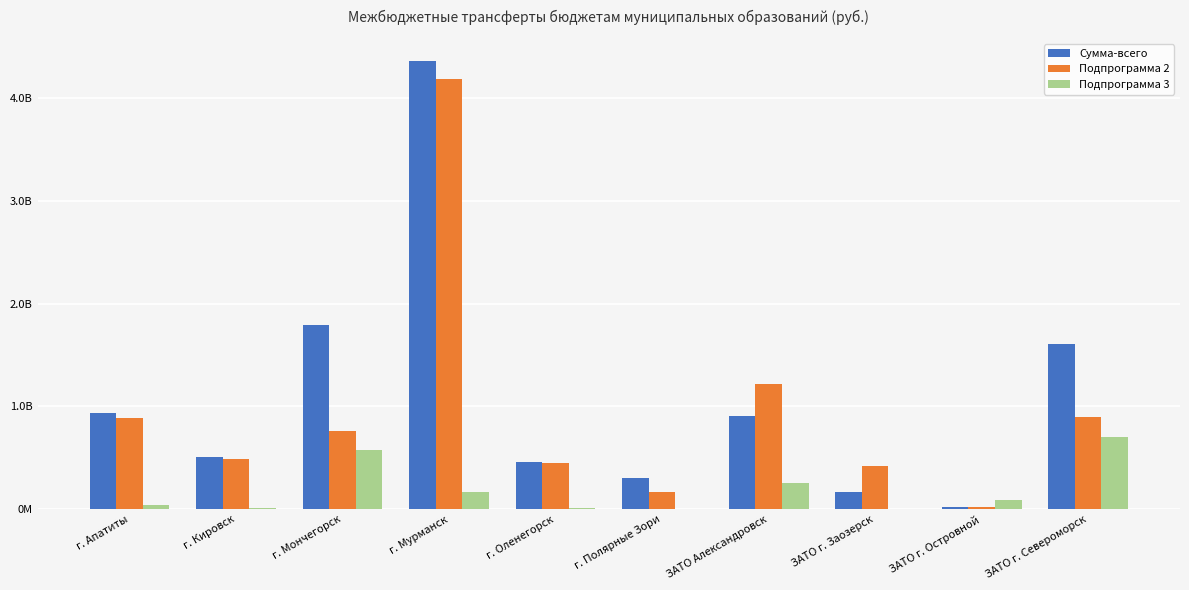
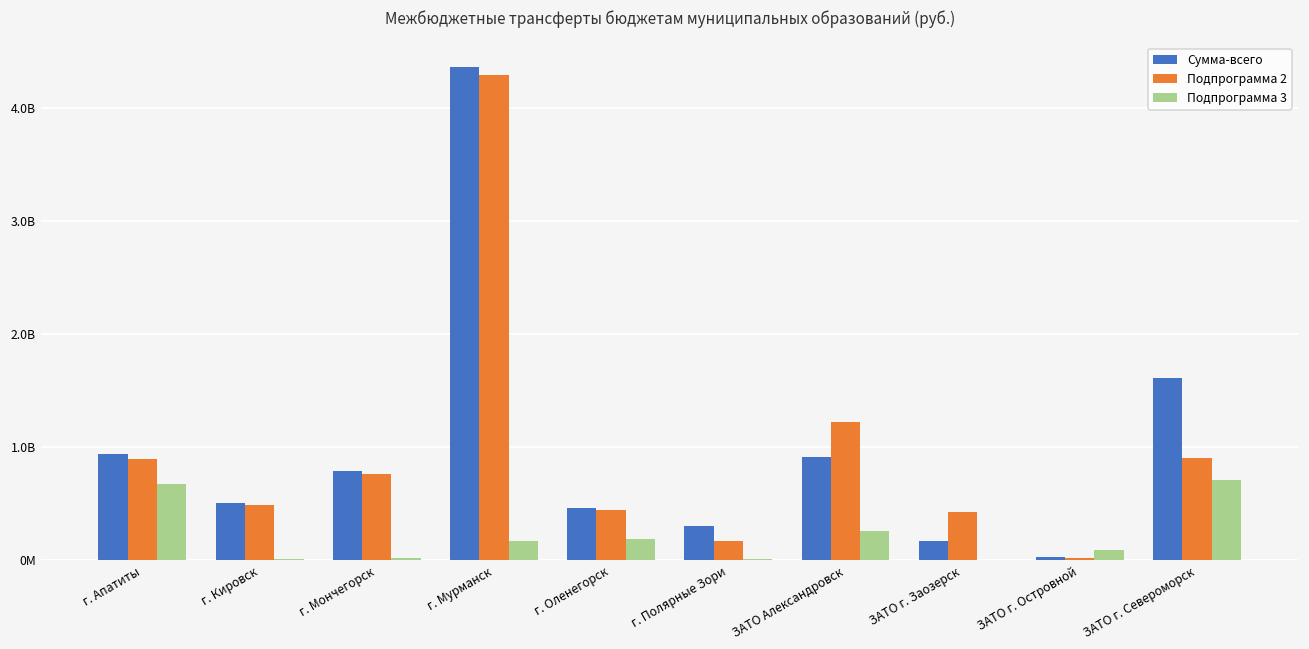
Подпрограмма 3, г. Апатиты: 50000000 -> 670000000
Сумма-всего, г. Мончегорск: 1790000000 -> 790000000
Подпрограмма 3, г. Мончегорск: 580000000 -> 20000000
Подпрограмма 2, г. Мурманск: 4190000000 -> 4290000000
Подпрограмма 3, г. Оленегорск: 20000000 -> 190000000
